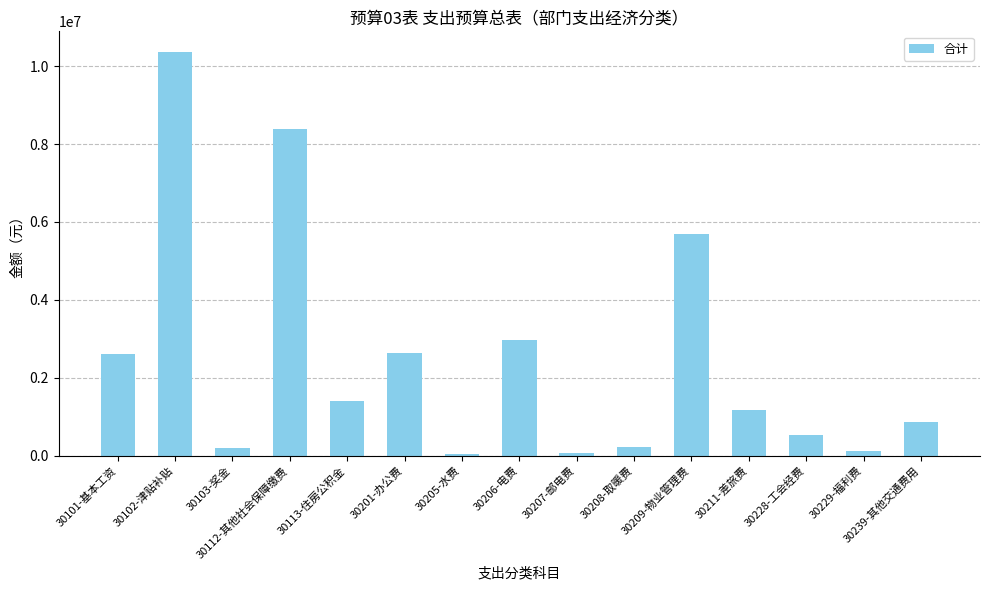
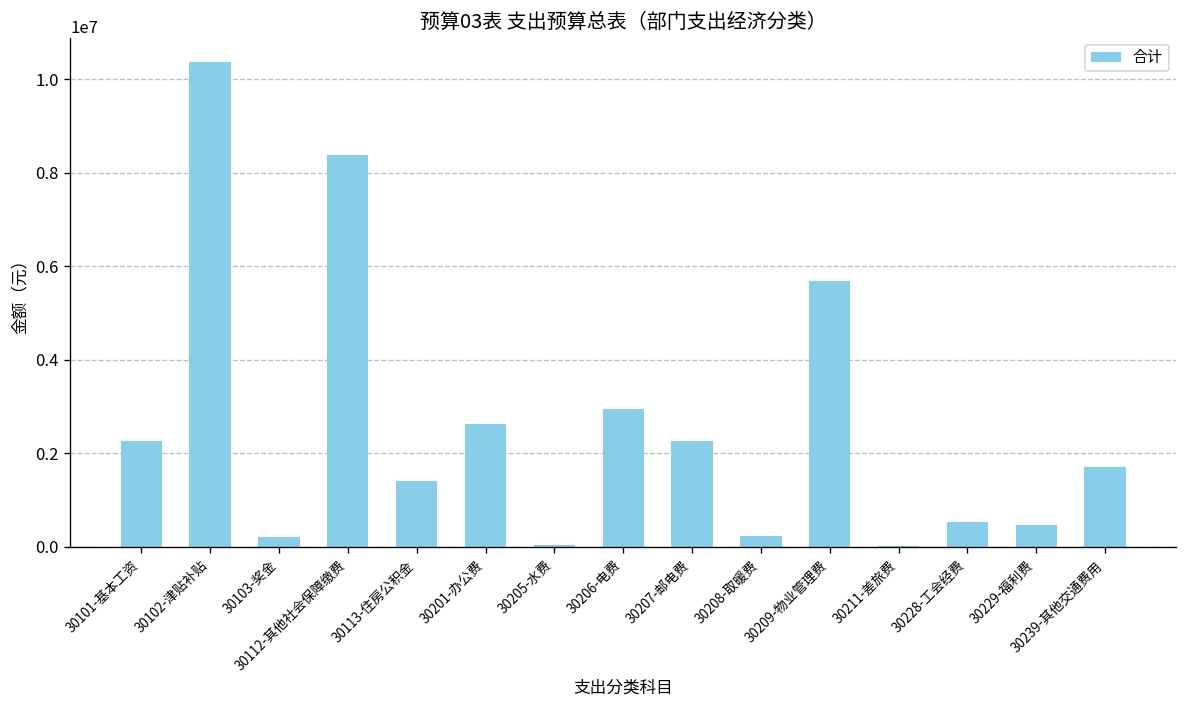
30101-基本工资: 2600000 -> 2300000
30207-邮电费: 100000 -> 2300000
30211-差旅费: 1200000 -> 0
30229-福利费: 100000 -> 500000
30239-其他交通费用: 900000 -> 1700000
